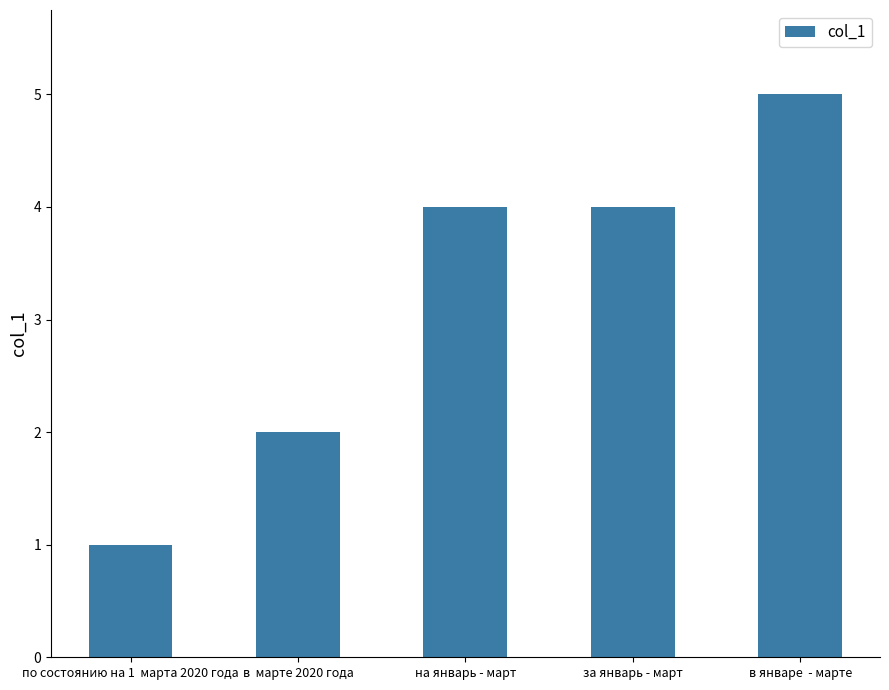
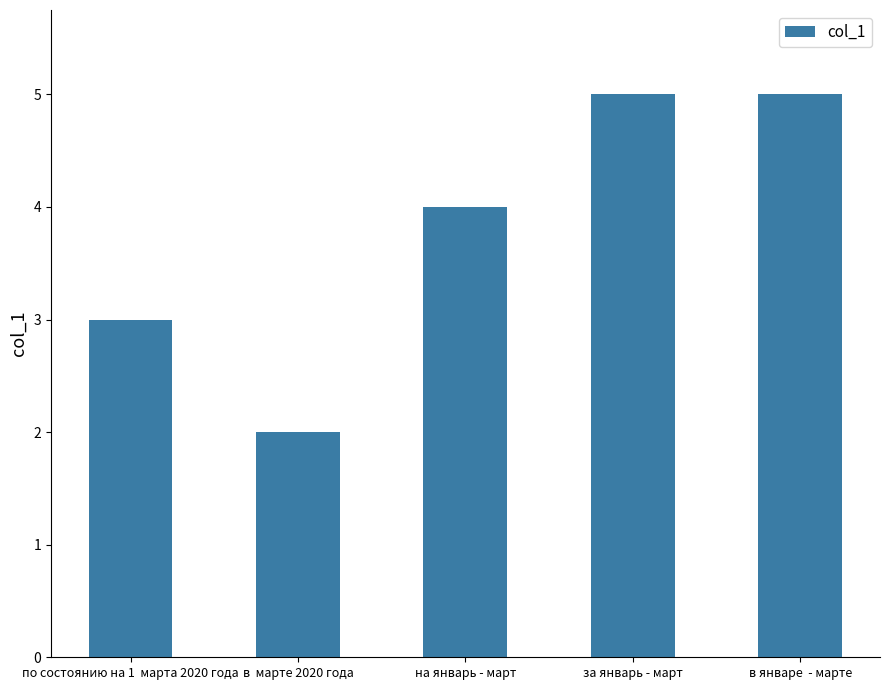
по состоянию на 1 марта 2020 года: 1 -> 3
за январь - март: 4 -> 5
